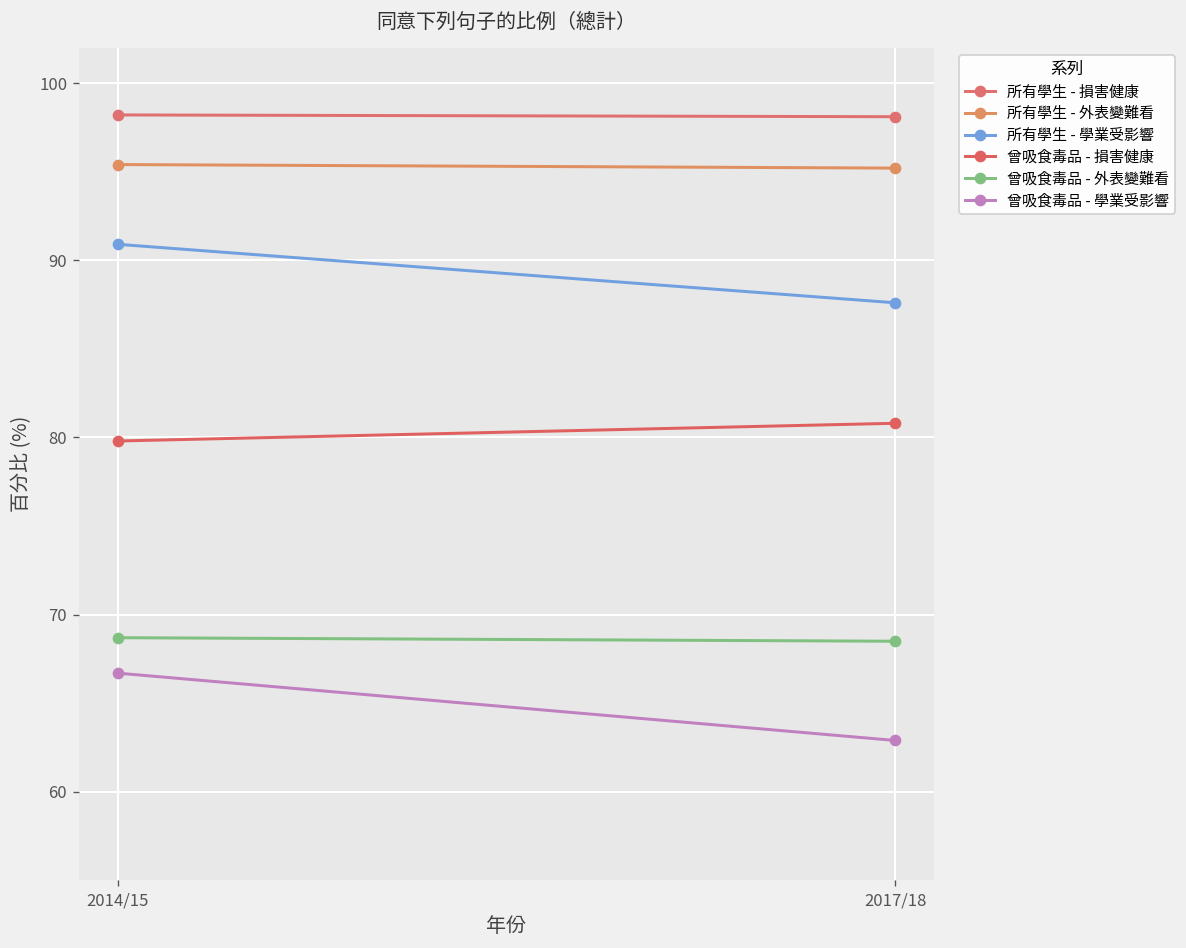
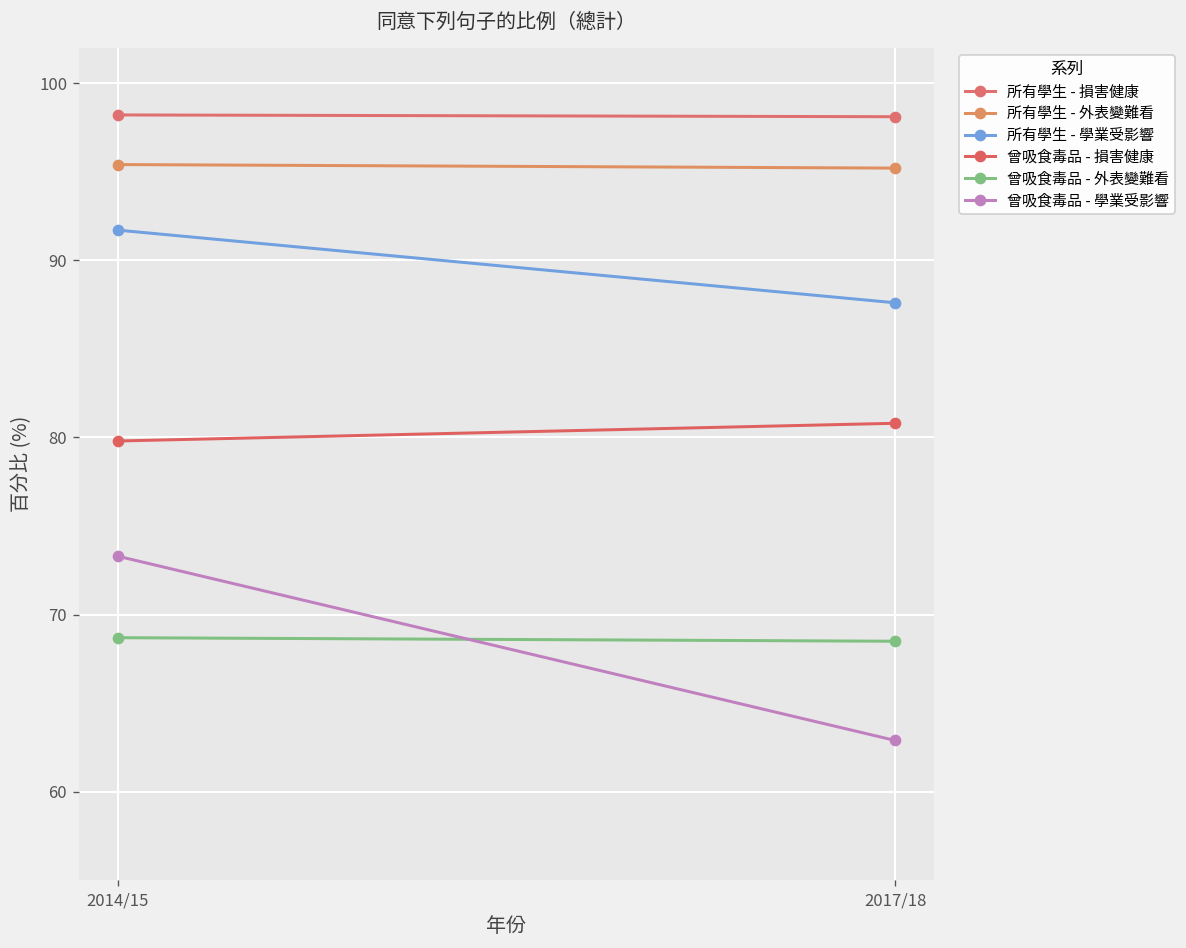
所有學生 - 學業受影響, 2014/15: 90.9 -> 91.7
曾吸食毒品 - 學業受影響, 2014/15: 66.7 -> 73.3
